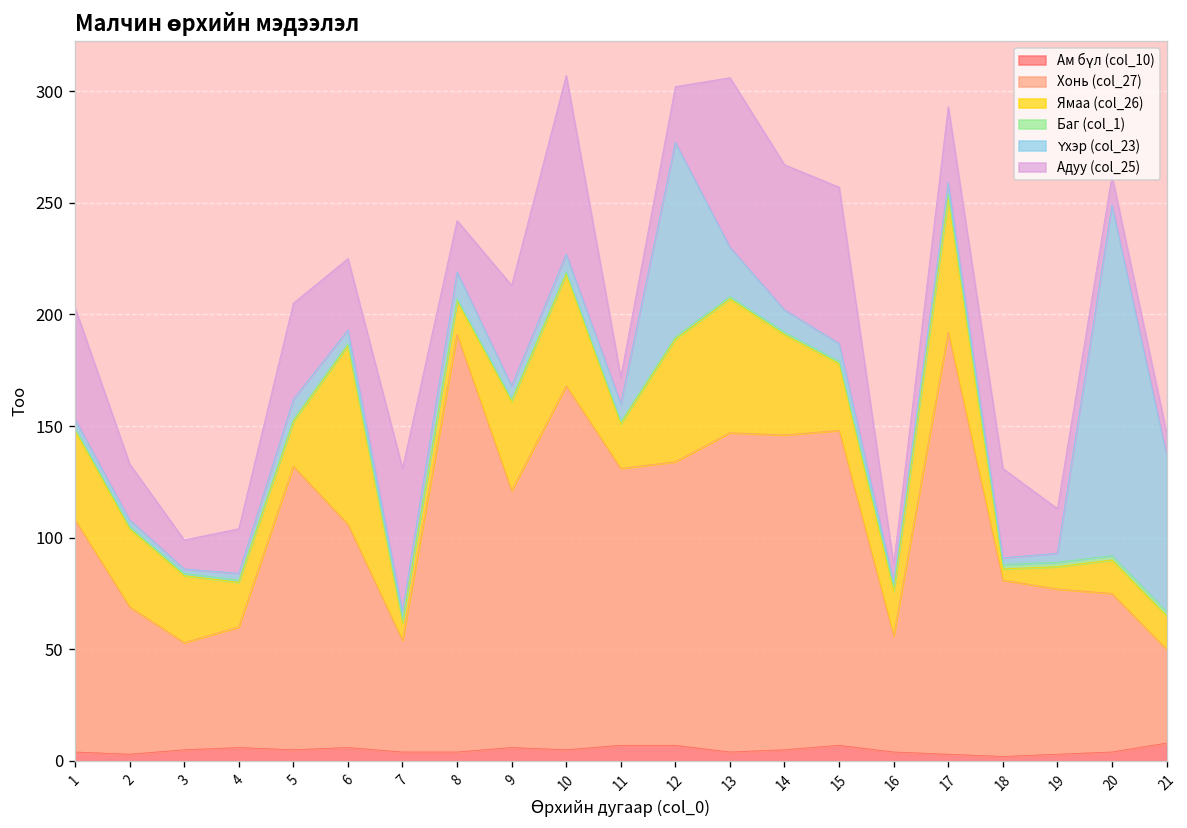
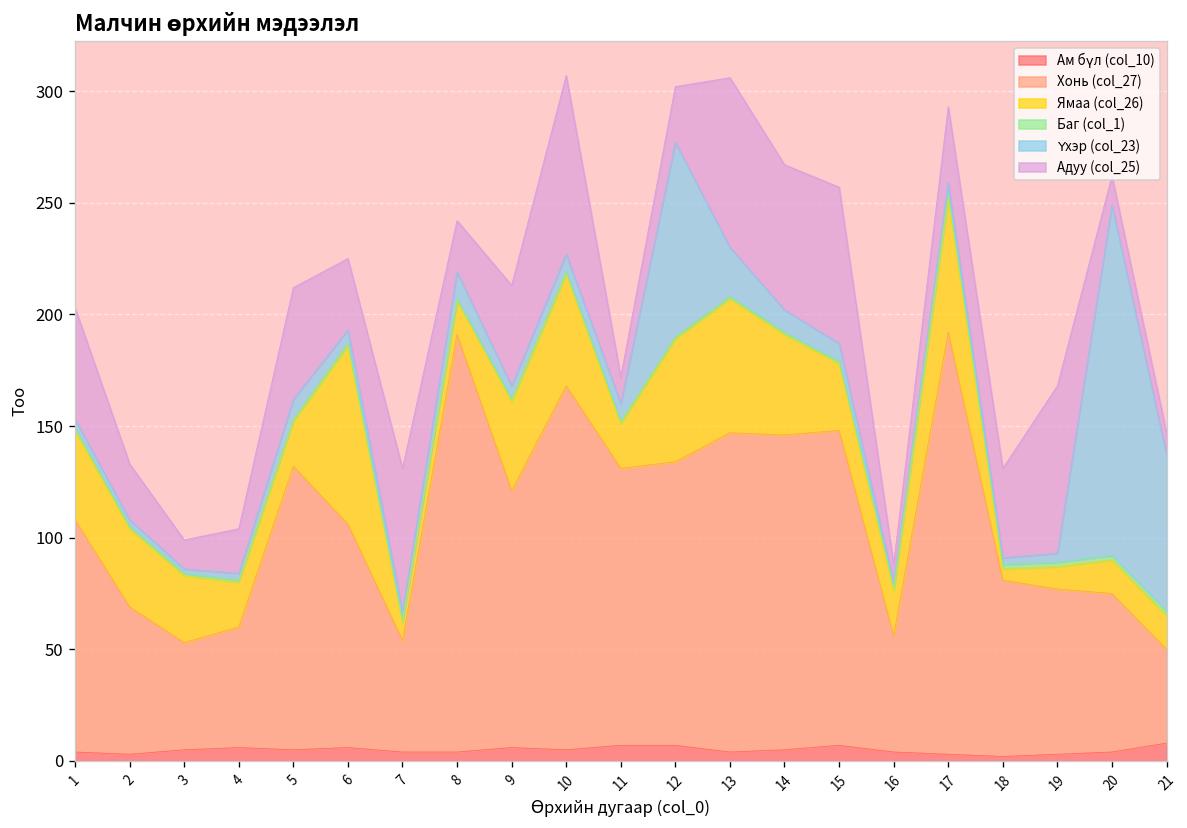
Адуу (col_25), 5: 43 -> 50
Адуу (col_25), 19: 20 -> 75
